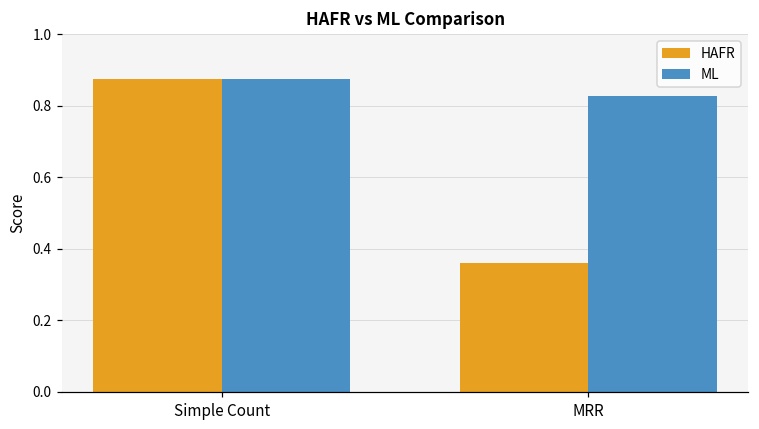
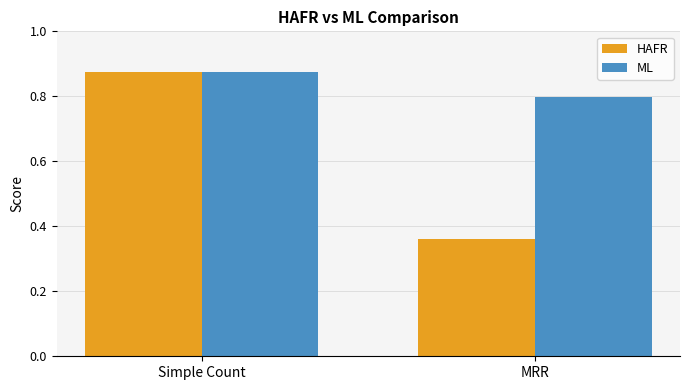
ML, MRR: 0.83 -> 0.80
